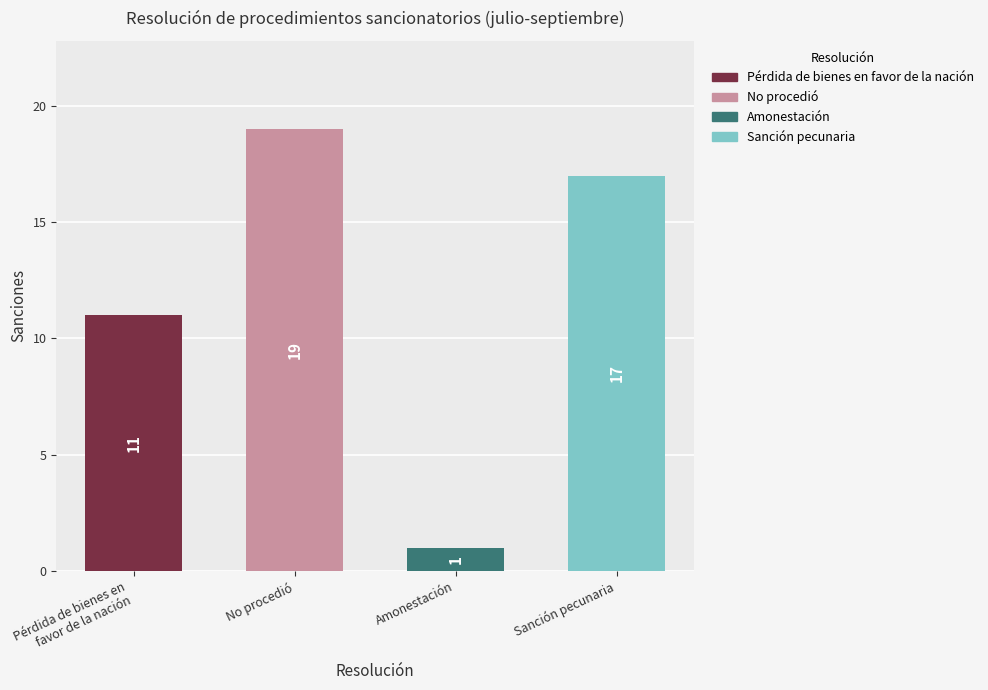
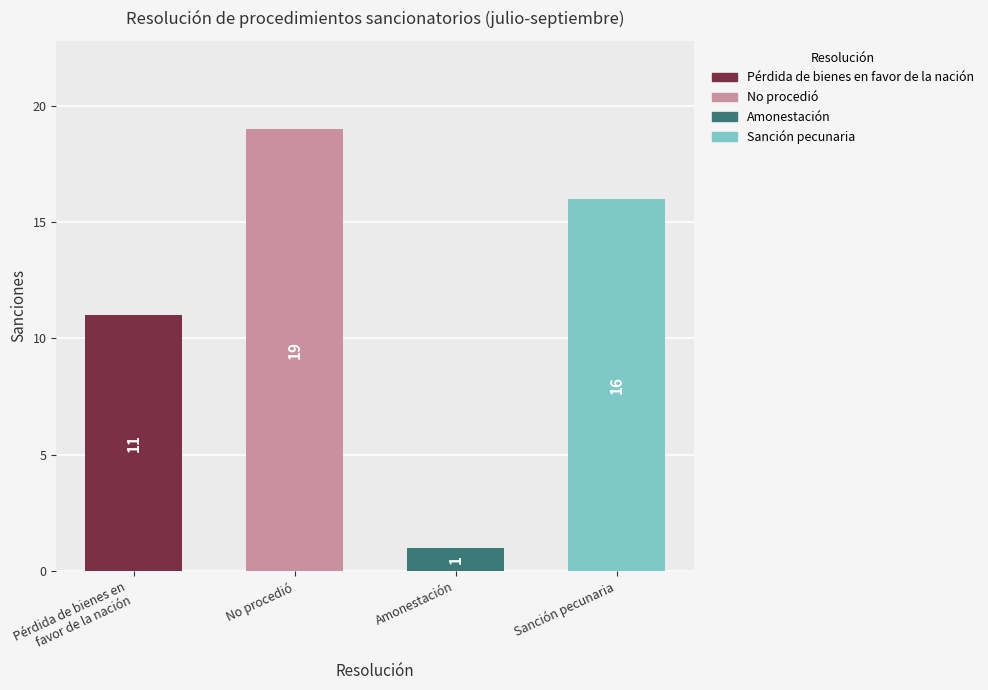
Sanción pecunaria: 17 -> 16
